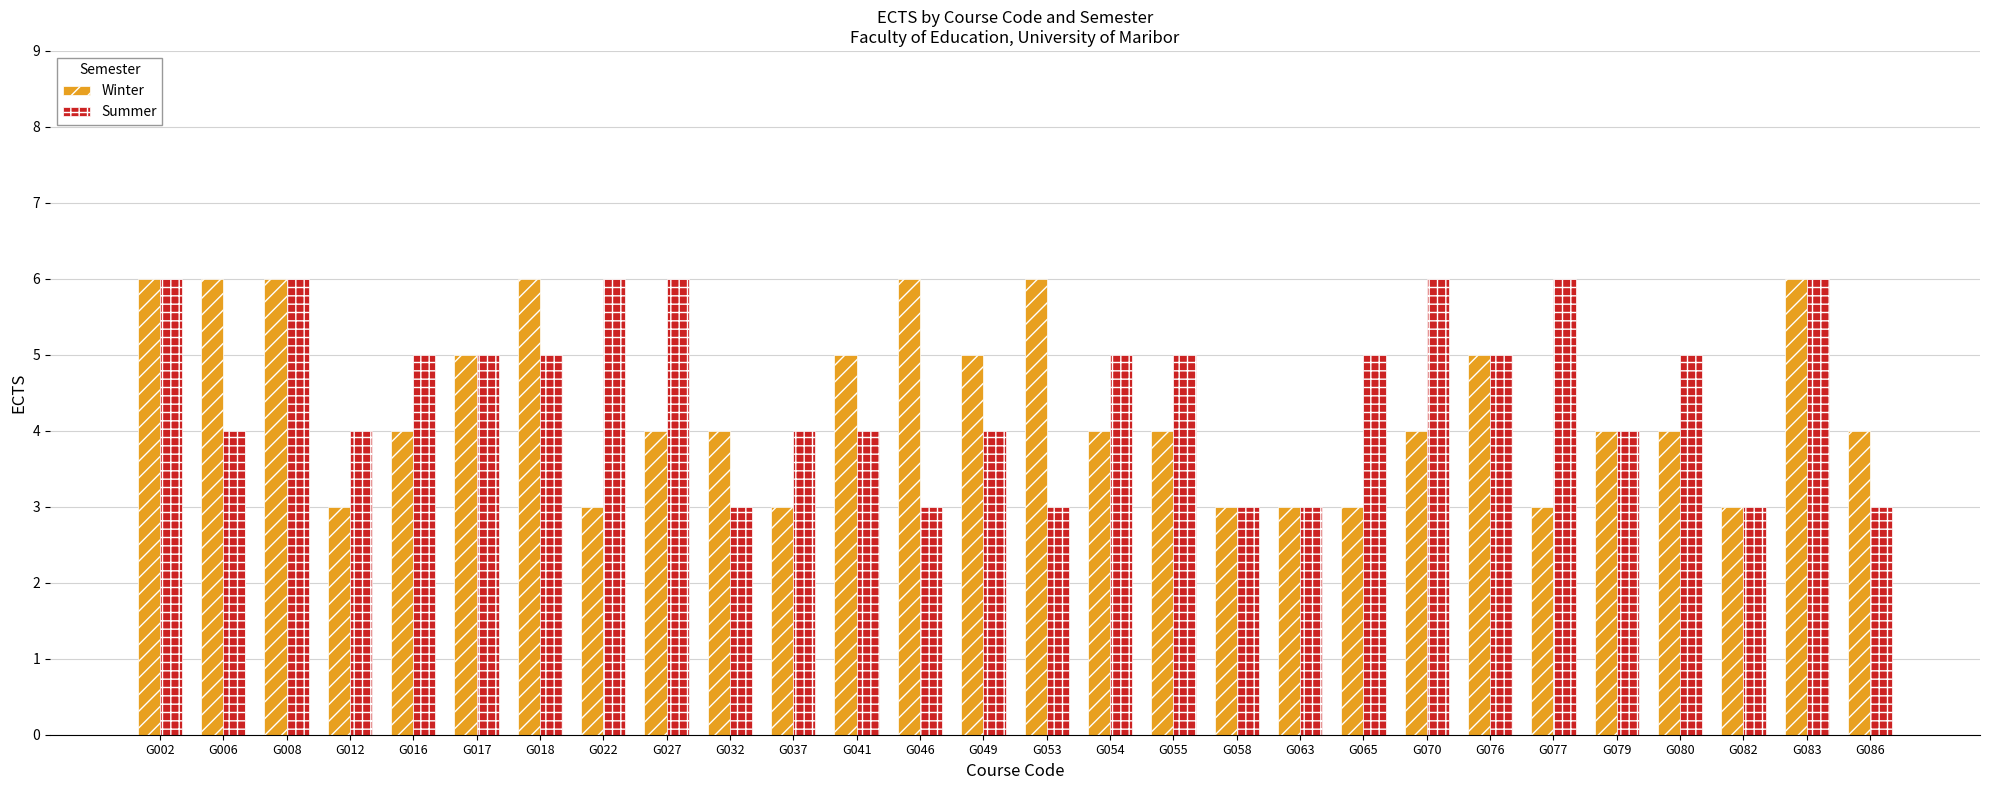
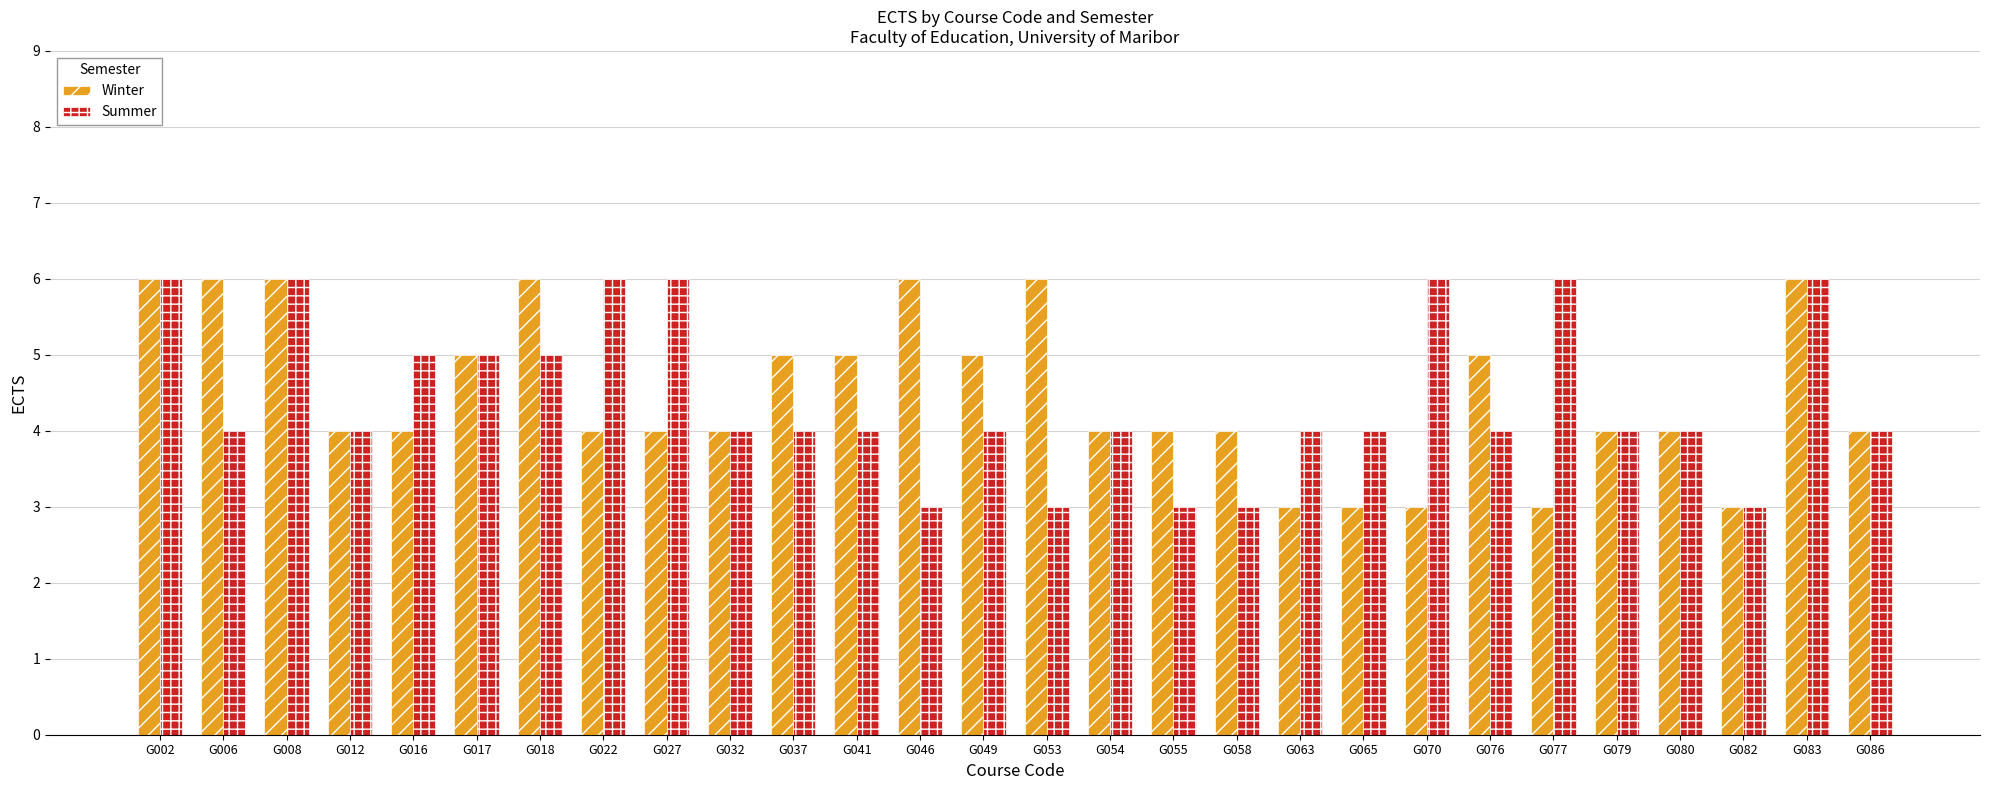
Winter, G012: 3 -> 4
Winter, G022: 3 -> 4
Summer, G032: 3 -> 4
Winter, G037: 3 -> 5
Summer, G054: 5 -> 4
Summer, G055: 5 -> 3
Winter, G058: 3 -> 4
Summer, G063: 3 -> 4
Summer, G065: 5 -> 4
Winter, G070: 4 -> 3
Summer, G076: 5 -> 4
Summer, G080: 5 -> 4
Summer, G086: 3 -> 4
